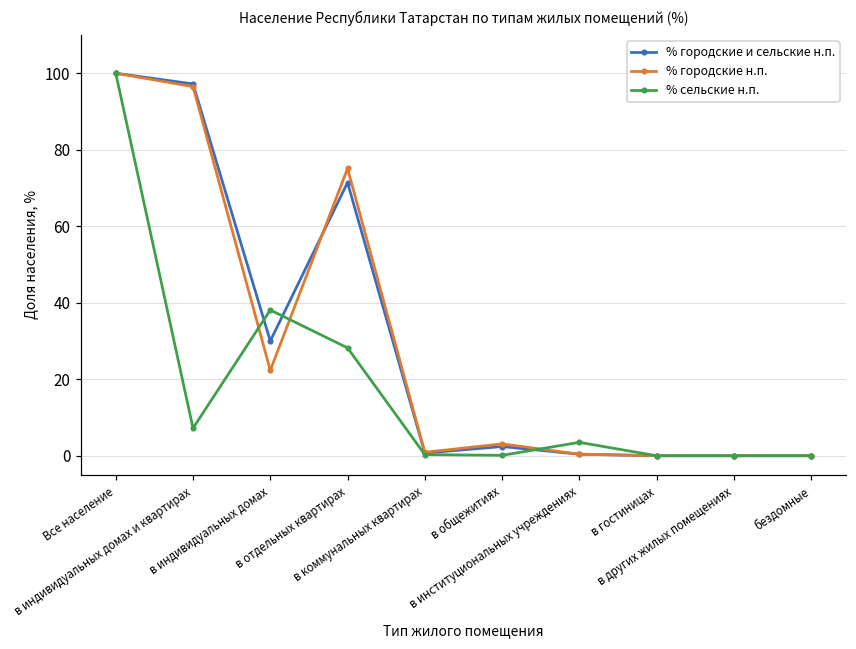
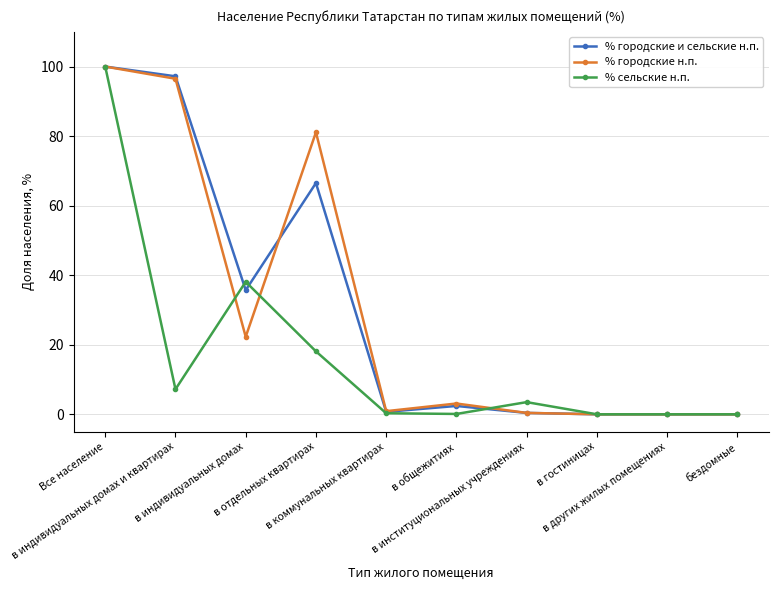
% городские и сельские н.п., в индивидуальных домах: 30 -> 36
% городские и сельские н.п., в отдельных квартирах: 71 -> 67
% городские н.п., в отдельных квартирах: 75 -> 81
% сельские н.п., в отдельных квартирах: 28 -> 18
